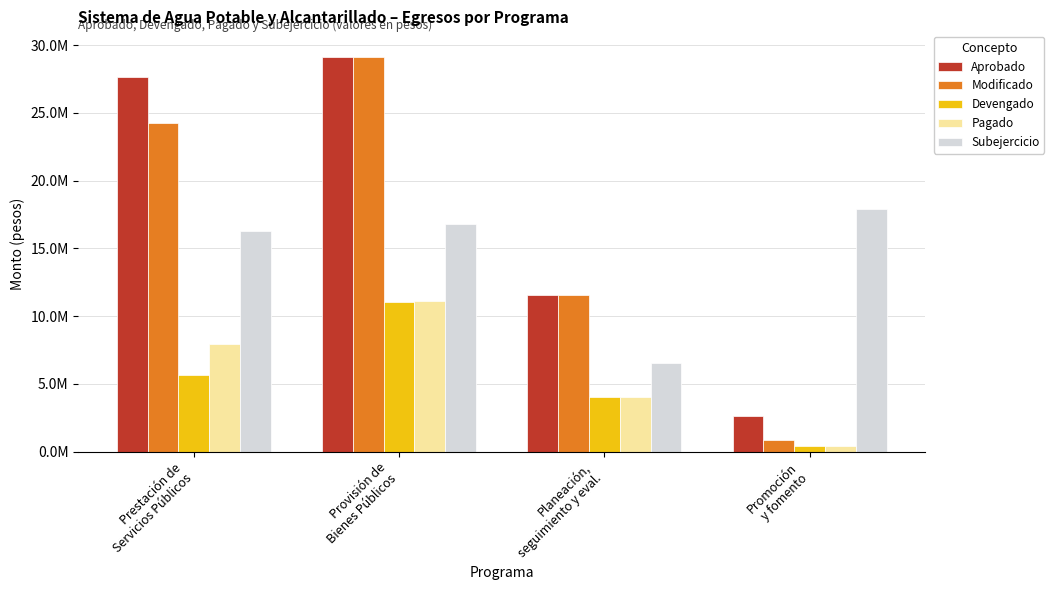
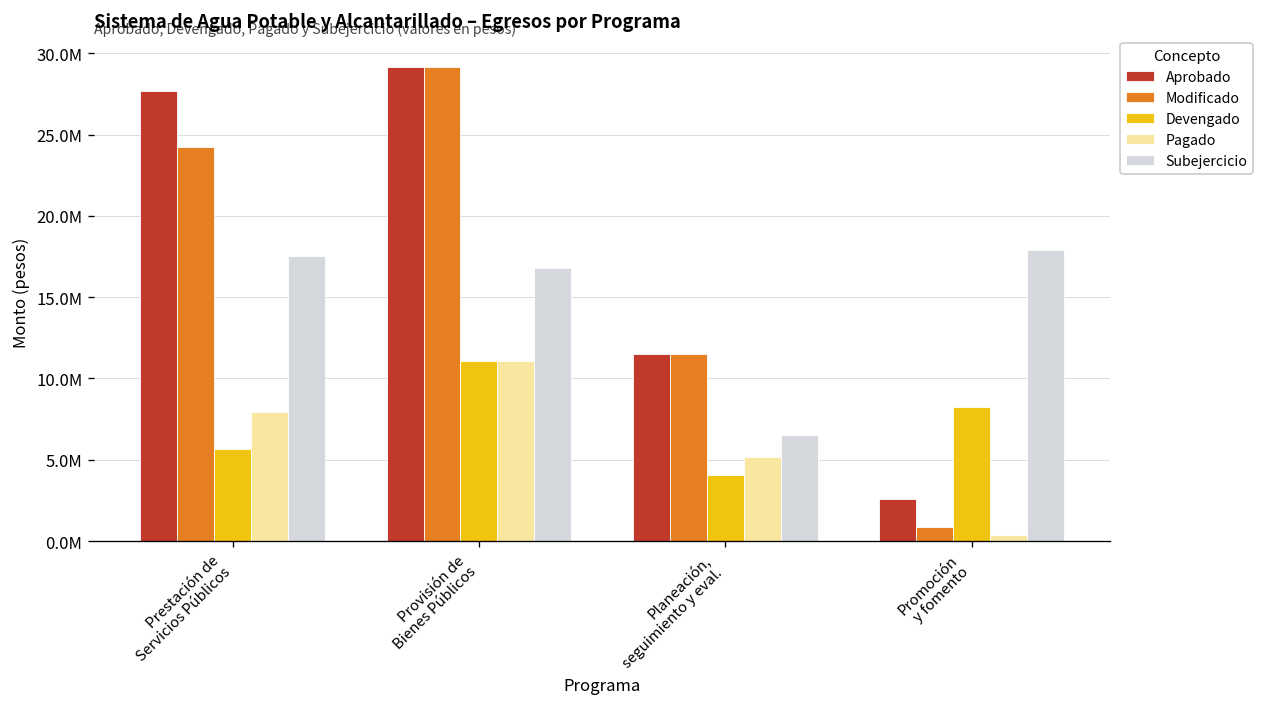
Subejercicio, Prestación de Servicios Públicos: 16300000 -> 17600000
Pagado, Planeación, seguimiento y eval.: 4000000 -> 5200000
Devengado, Promoción y fomento: 400000 -> 8300000
